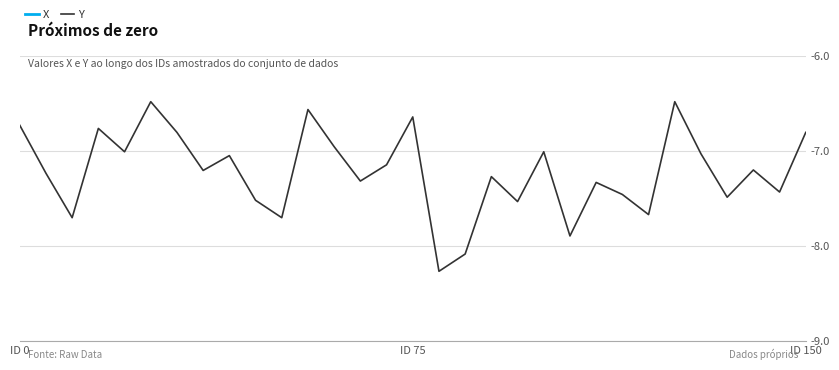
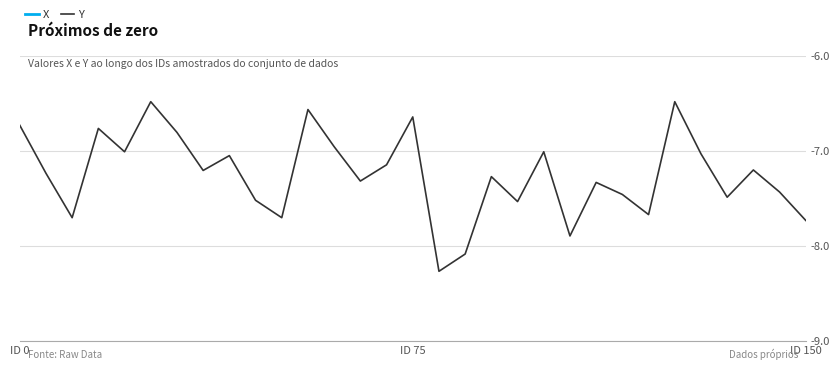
Y, ID 150: -6.8 -> -7.7
